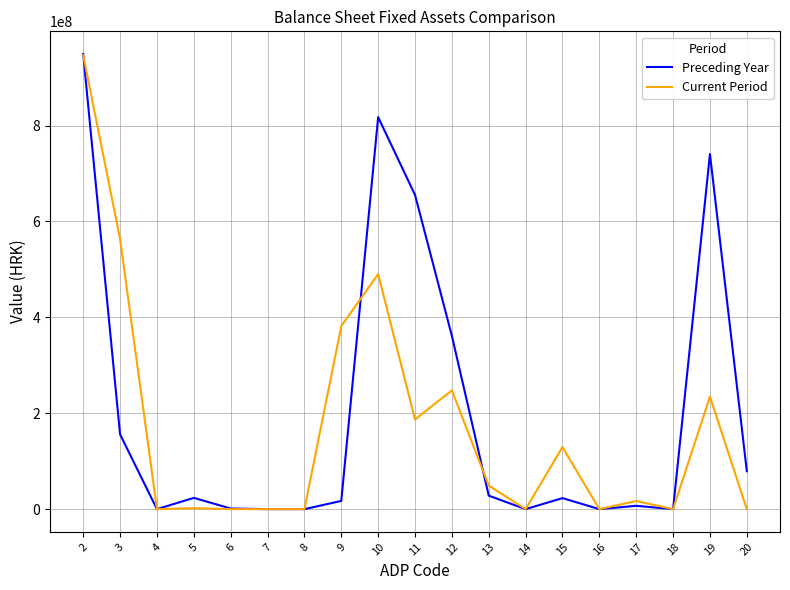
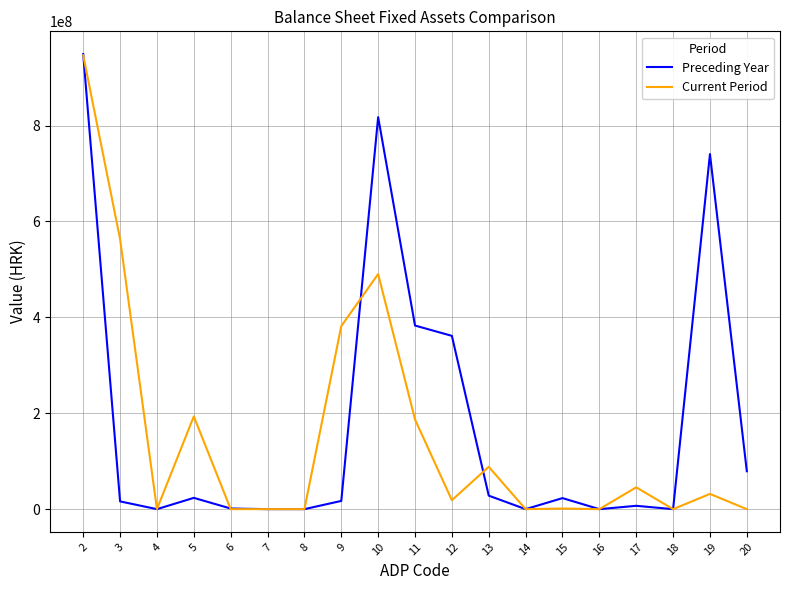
Preceding Year, 3: 160000000 -> 20000000
Current Period, 5: 0 -> 190000000
Preceding Year, 11: 660000000 -> 380000000
Current Period, 12: 250000000 -> 20000000
Current Period, 13: 50000000 -> 90000000
Current Period, 15: 130000000 -> 0
Current Period, 17: 20000000 -> 50000000
Current Period, 19: 230000000 -> 30000000
